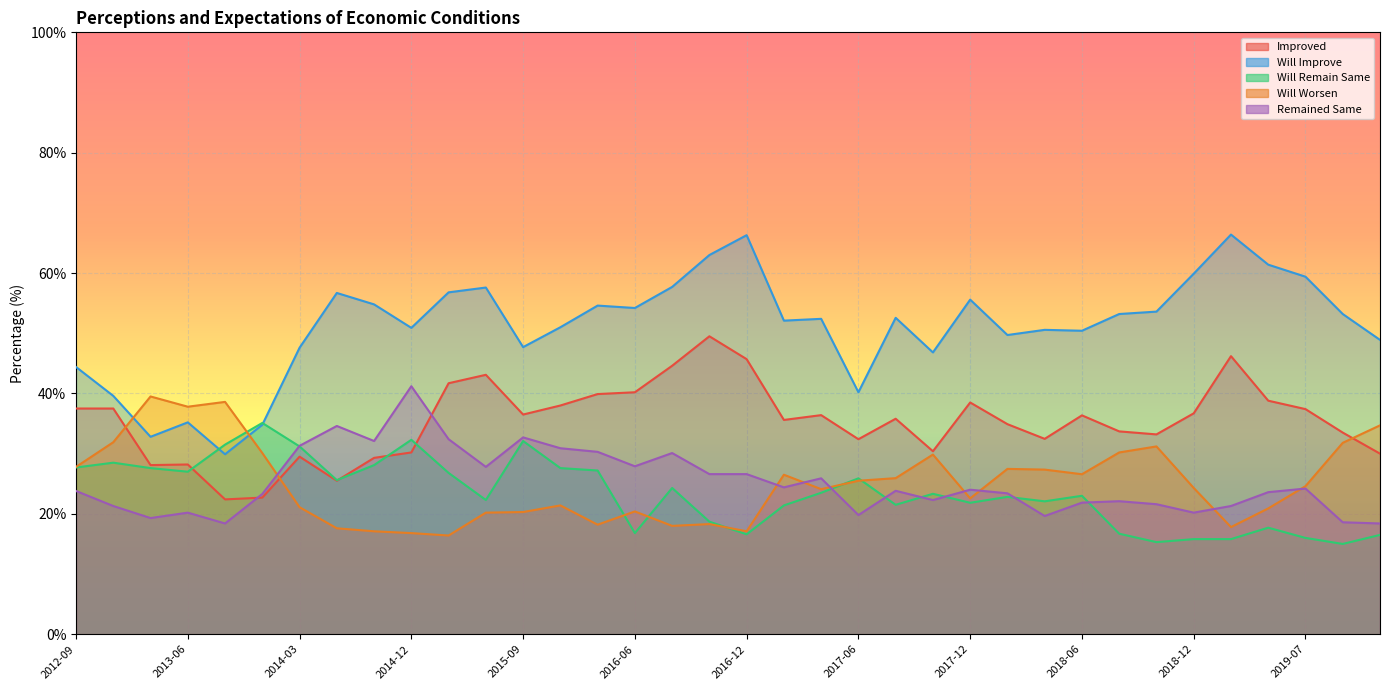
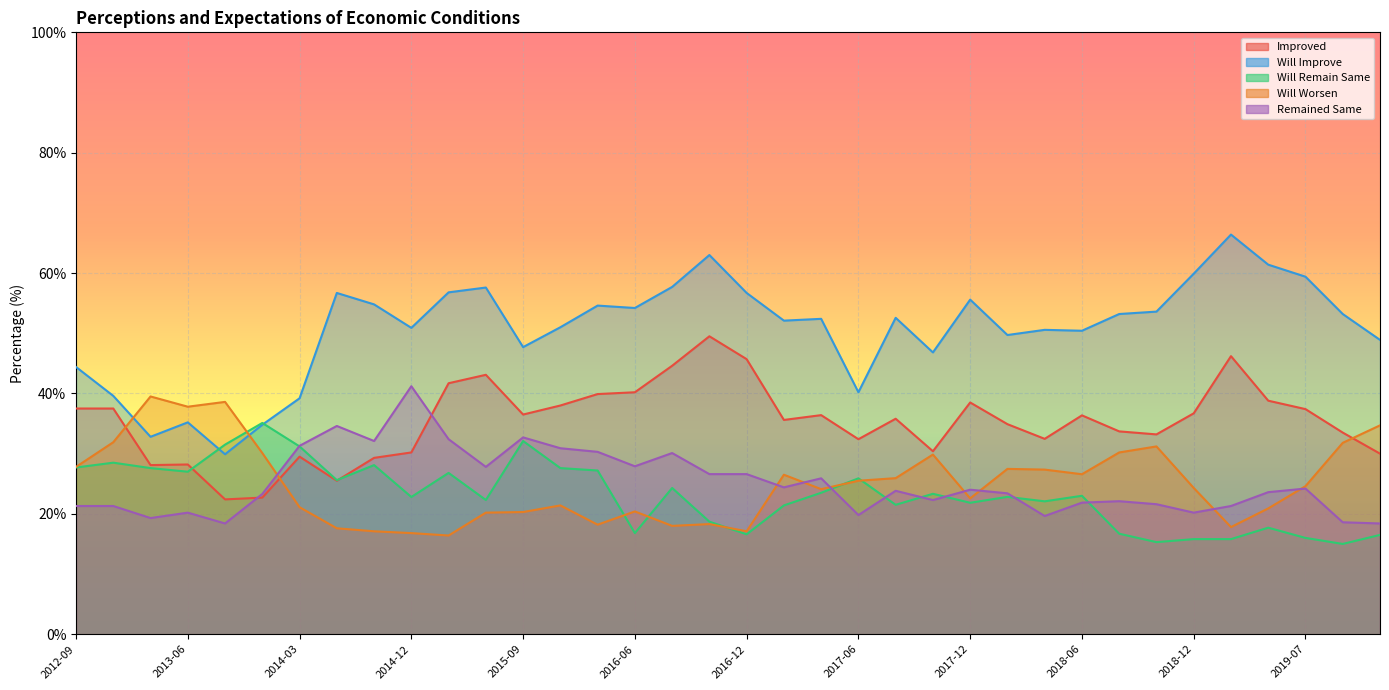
Remained Same, 2012-09: 24% -> 21%
Will Improve, 2014-03: 48% -> 39%
Will Remain Same, 2014-12: 32% -> 23%
Will Improve, 2016-12: 66% -> 57%
